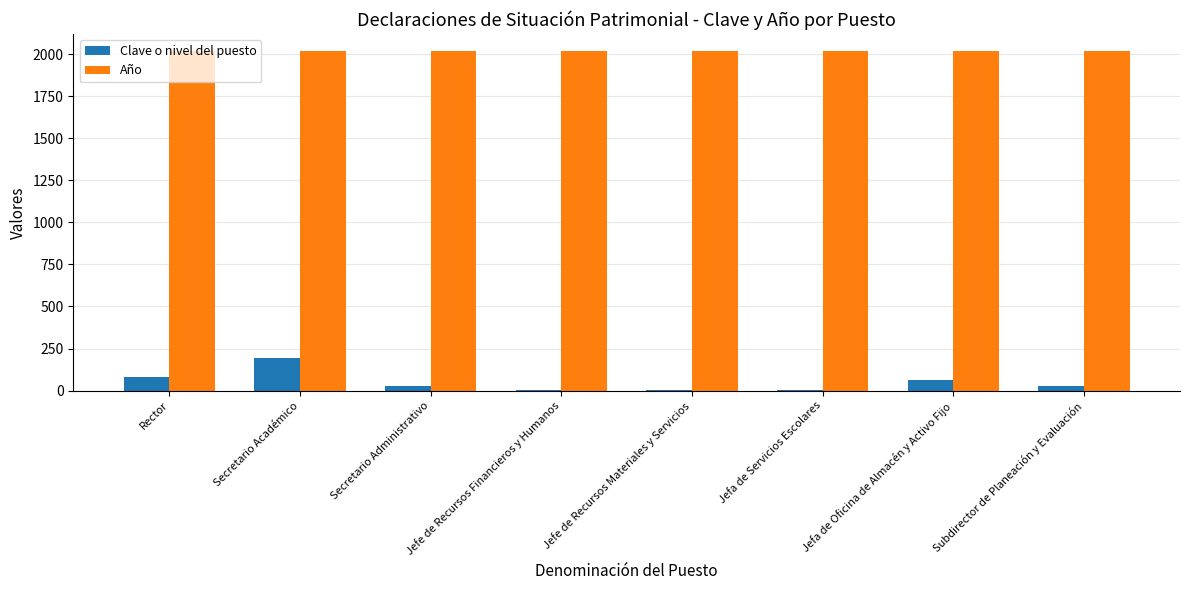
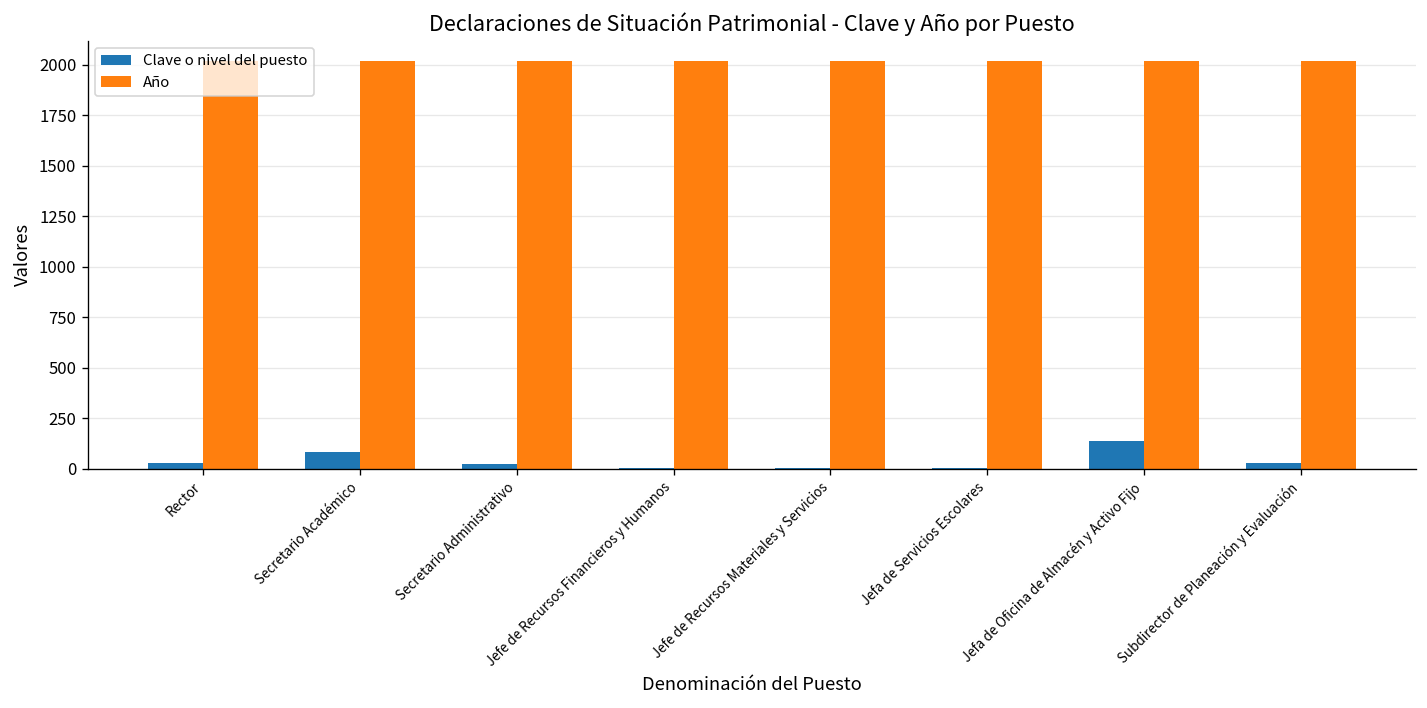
Clave o nivel del puesto, Rector: 80 -> 30
Clave o nivel del puesto, Secretario Académico: 190 -> 80
Clave o nivel del puesto, Jefa de Oficina de Almacén y Activo Fijo: 60 -> 140
